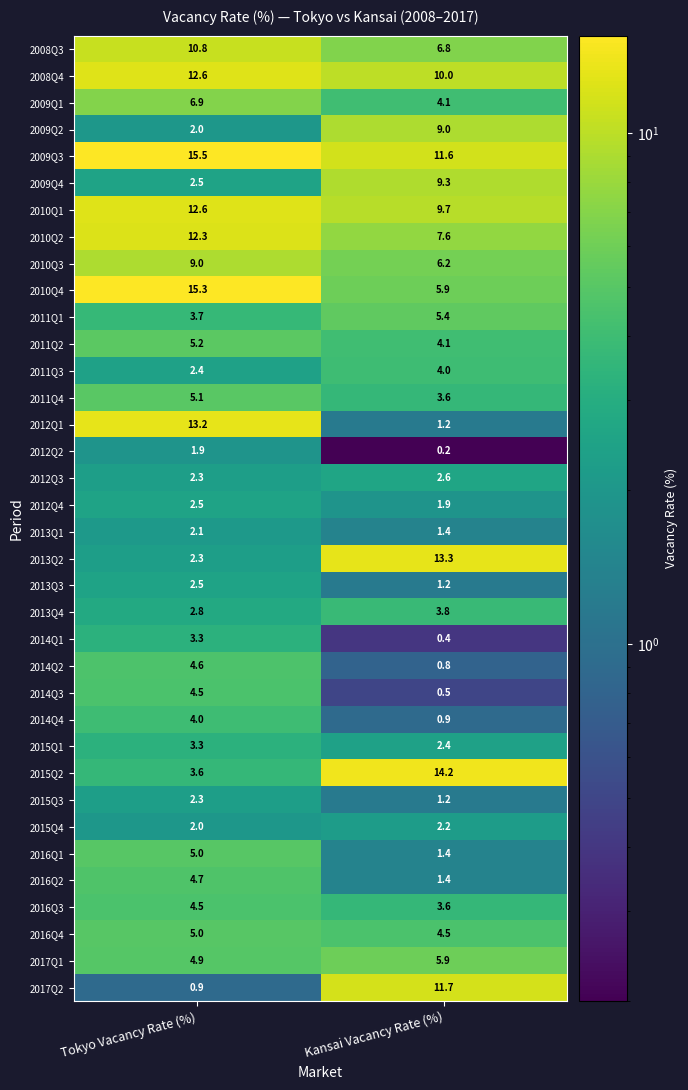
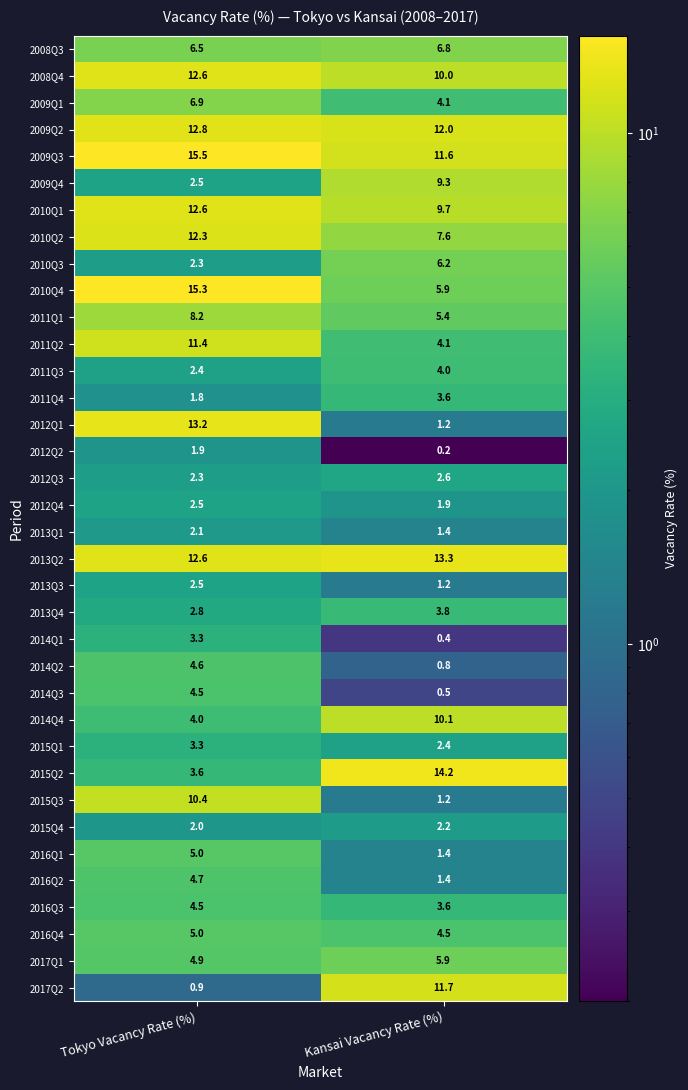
2008Q3, Tokyo Vacancy Rate (%): 10.8 -> 6.5
2009Q2, Tokyo Vacancy Rate (%): 2.0 -> 12.8
2009Q2, Kansai Vacancy Rate (%): 9.0 -> 12.0
2010Q3, Tokyo Vacancy Rate (%): 9.0 -> 2.3
2011Q1, Tokyo Vacancy Rate (%): 3.7 -> 8.2
2011Q2, Tokyo Vacancy Rate (%): 5.2 -> 11.4
2011Q4, Tokyo Vacancy Rate (%): 5.1 -> 1.8
2013Q2, Tokyo Vacancy Rate (%): 2.3 -> 12.6
2014Q4, Kansai Vacancy Rate (%): 0.9 -> 10.1
2015Q3, Tokyo Vacancy Rate (%): 2.3 -> 10.4
